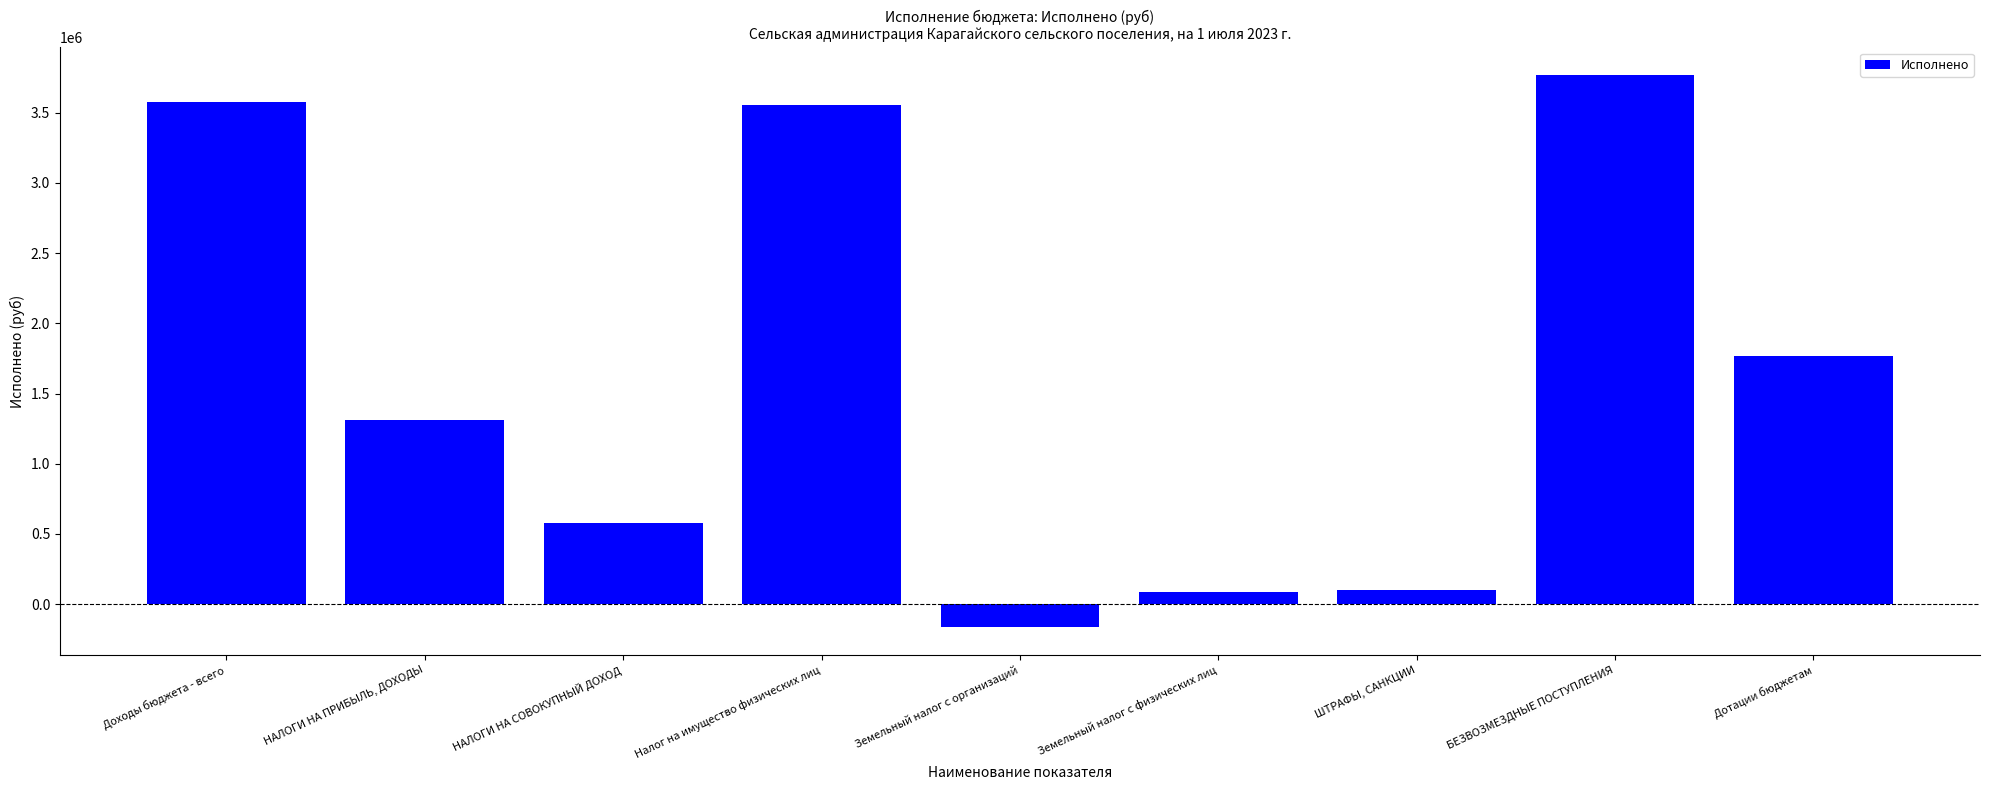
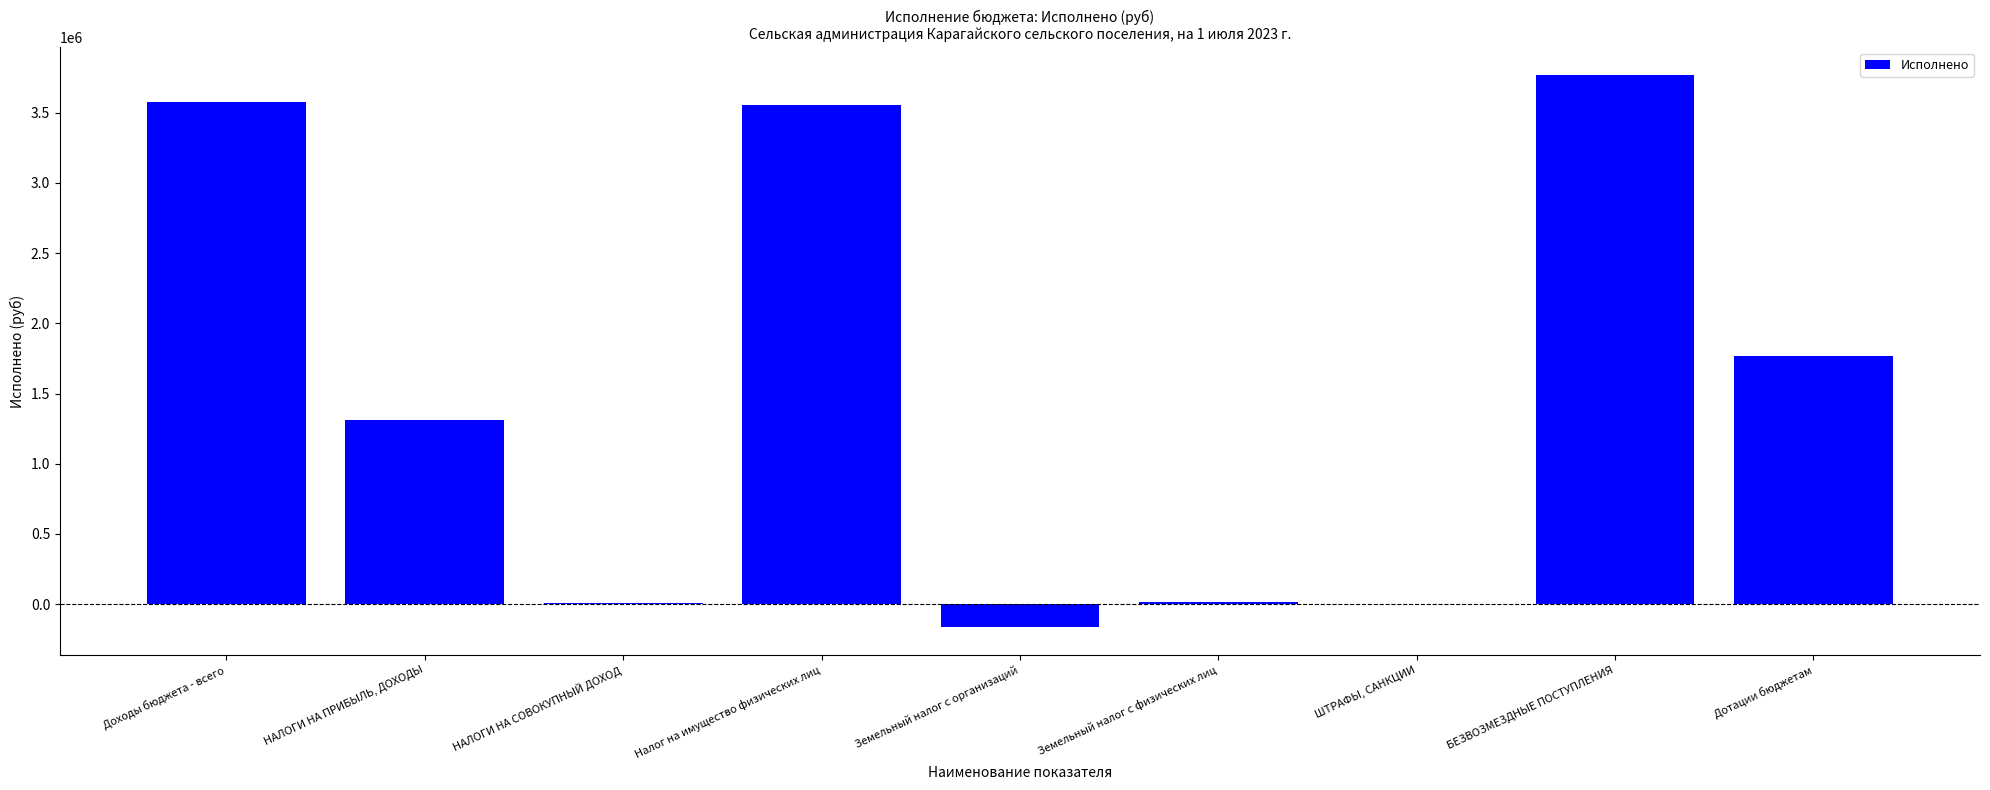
НАЛОГИ НА СОВОКУПНЫЙ ДОХОД: 580000 -> 10000
Земельный налог с физических лиц: 90000 -> 10000
ШТРАФЫ, САНКЦИИ: 100000 -> 0
